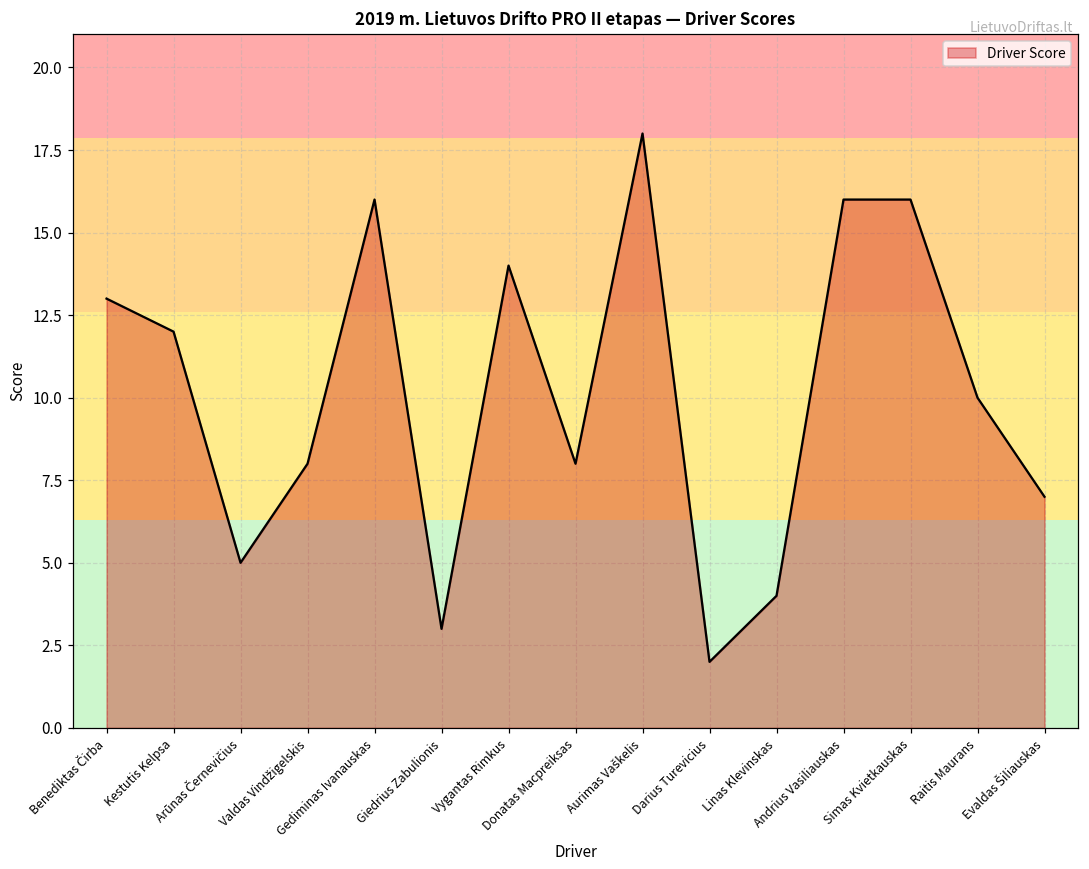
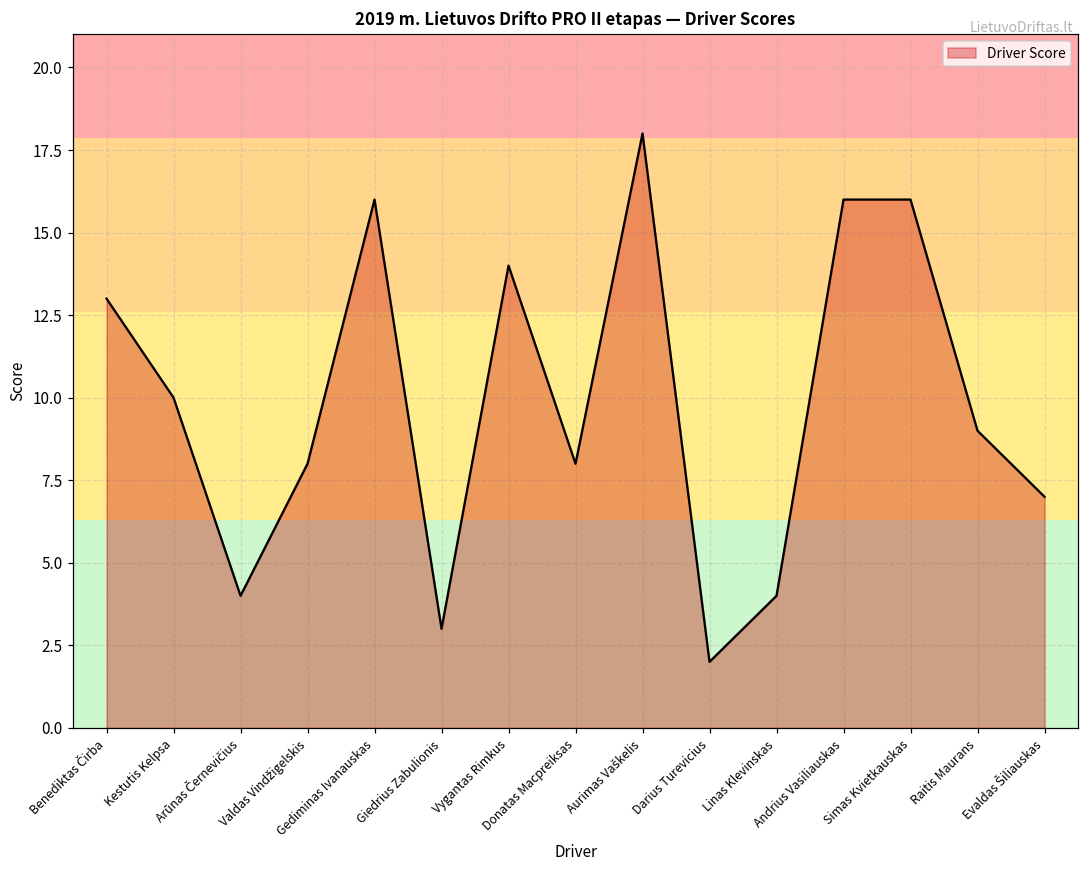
Kestutis Kelpsa: 12 -> 10
Arūnas Černevičius: 5 -> 4
Raitis Maurans: 10 -> 9
